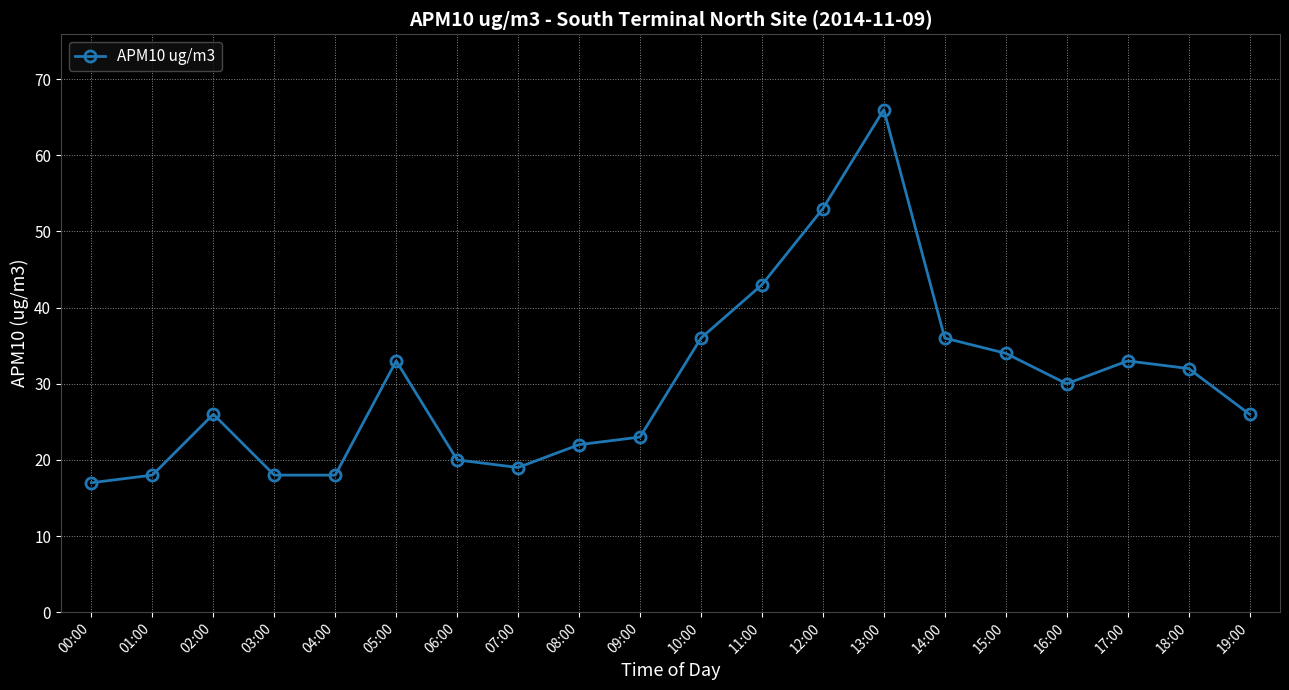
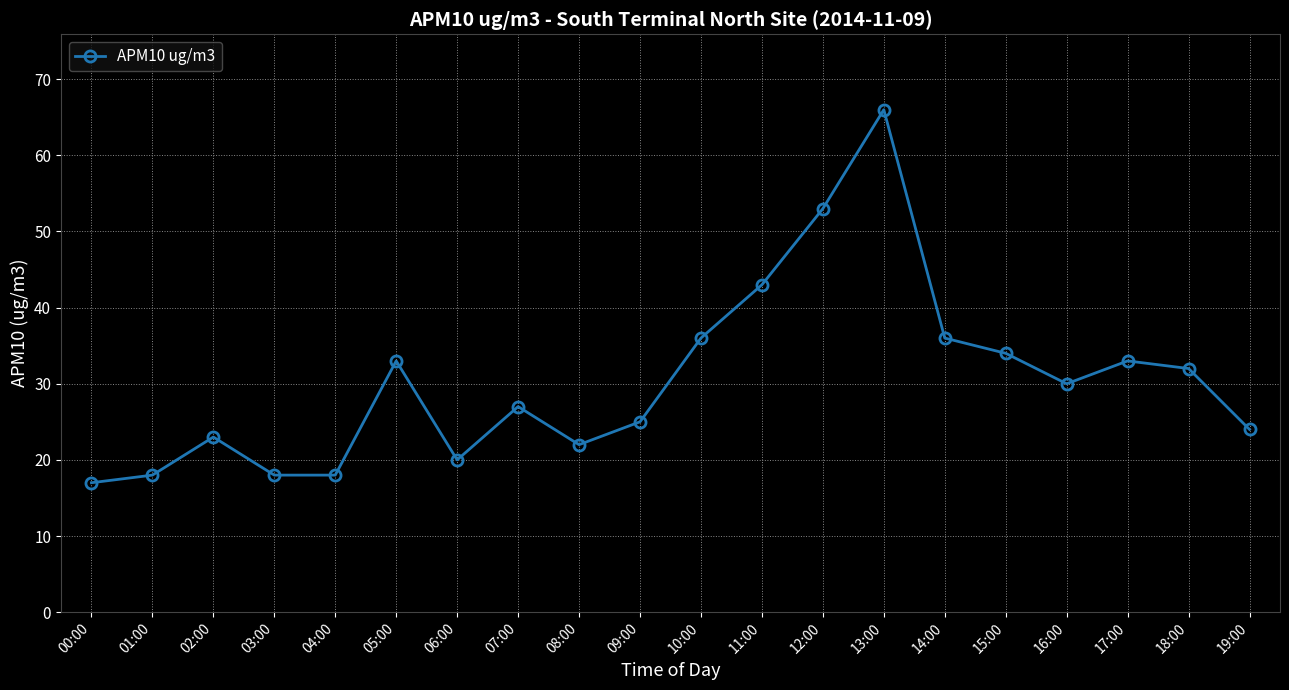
02:00: 26 -> 23
07:00: 19 -> 27
09:00: 23 -> 25
19:00: 26 -> 24
